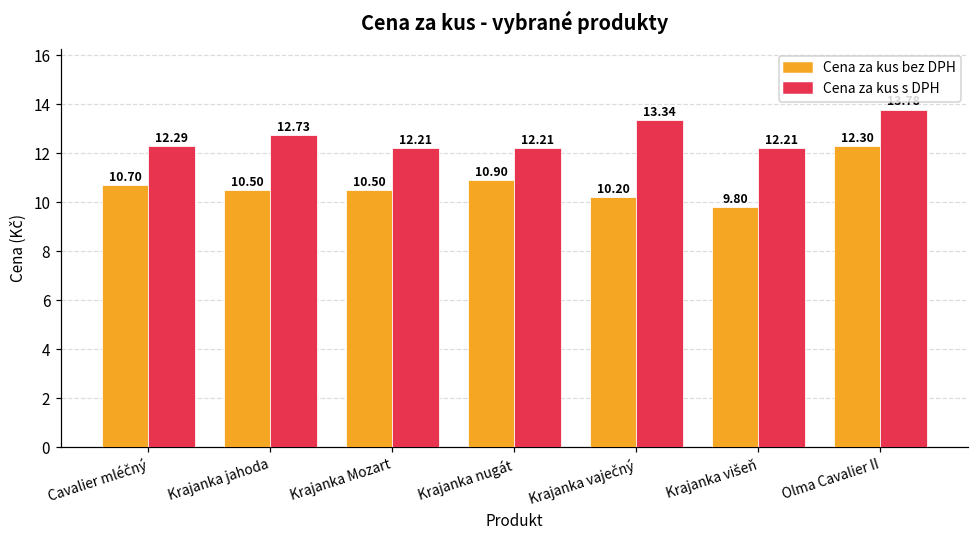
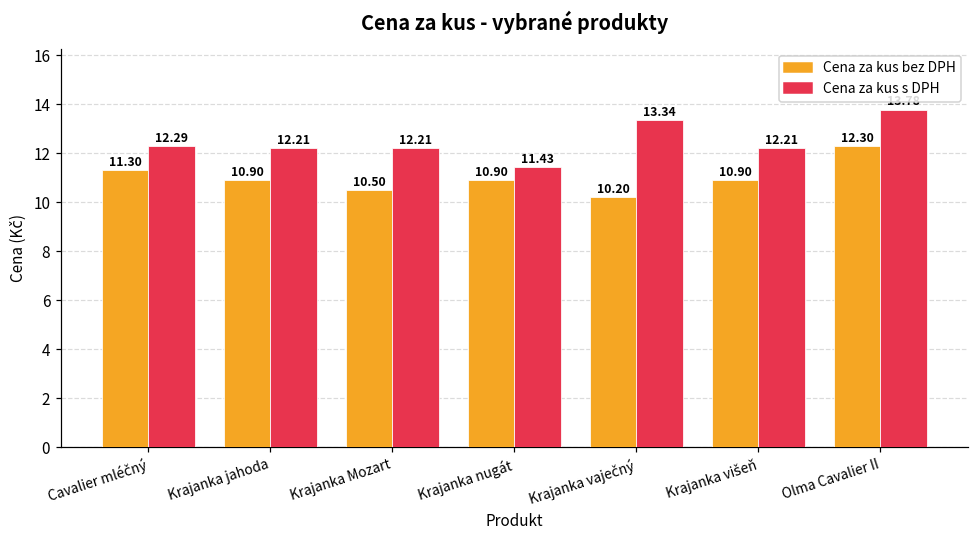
Cena za kus bez DPH, Cavalier mléčný: 10.70 -> 11.30
Cena za kus bez DPH, Krajanka jahoda: 10.50 -> 10.90
Cena za kus s DPH, Krajanka jahoda: 12.73 -> 12.21
Cena za kus s DPH, Krajanka nugát: 12.21 -> 11.43
Cena za kus bez DPH, Krajanka višeň: 9.80 -> 10.90
